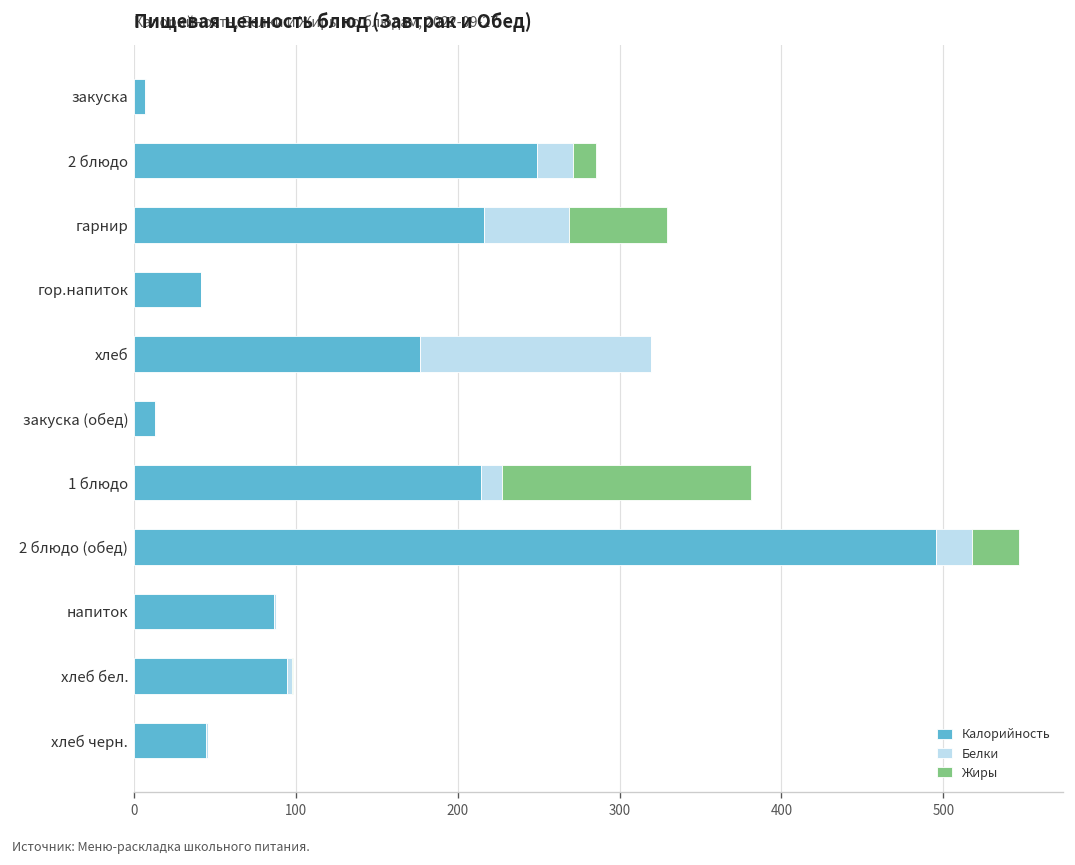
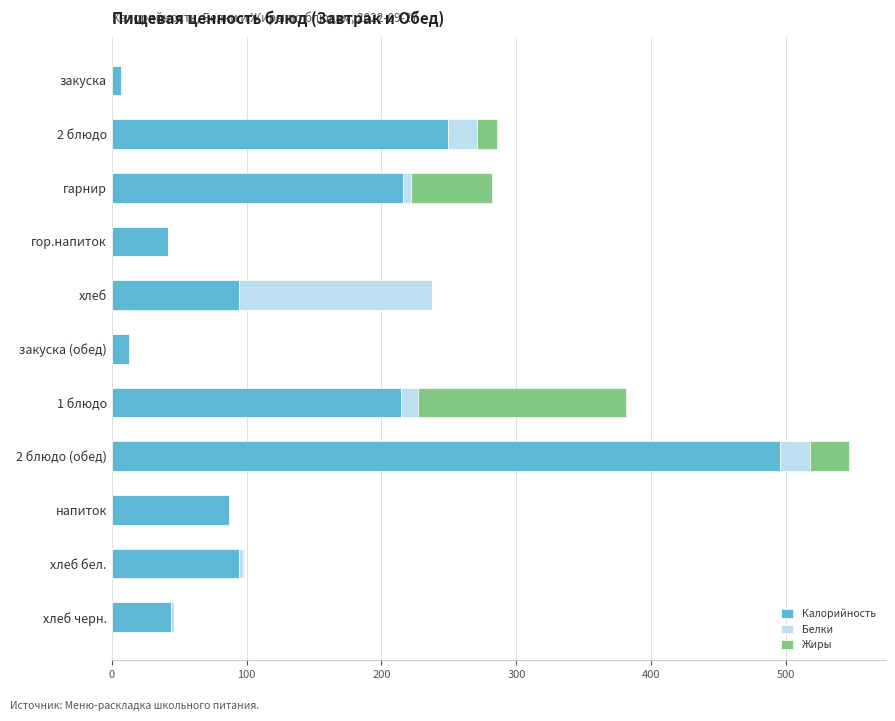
Белки, гарнир: 53 -> 6
Калорийность, хлеб: 176 -> 94
